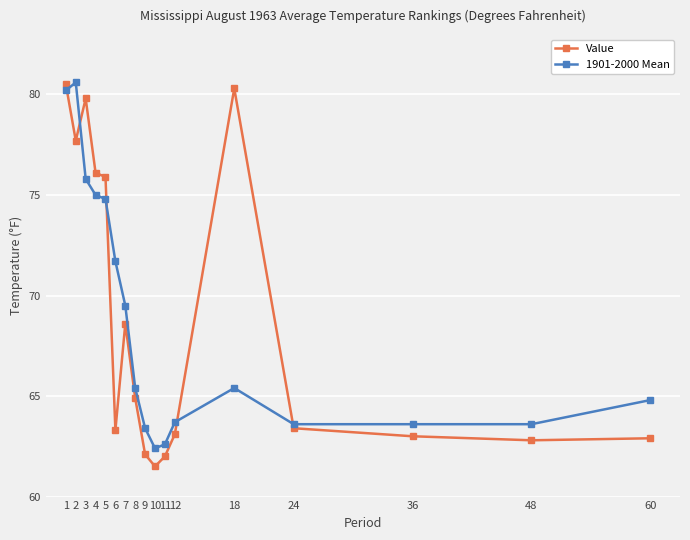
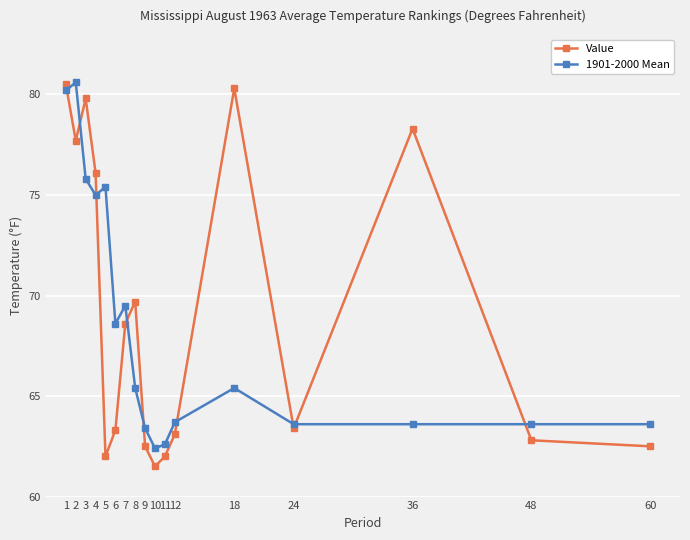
Value, 5: 75.9 -> 62.0
1901-2000 Mean, 5: 74.8 -> 75.4
1901-2000 Mean, 6: 71.7 -> 68.6
Value, 8: 64.9 -> 69.7
Value, 9: 62.1 -> 62.5
Value, 36: 63.0 -> 78.3
Value, 60: 62.9 -> 62.5
1901-2000 Mean, 60: 64.8 -> 63.6
